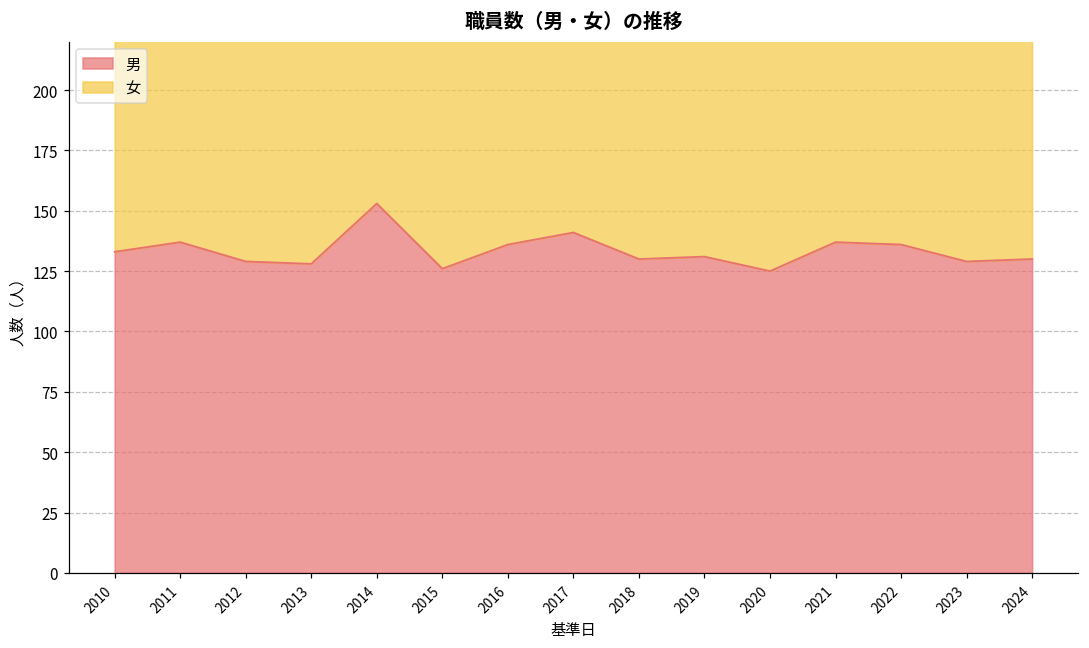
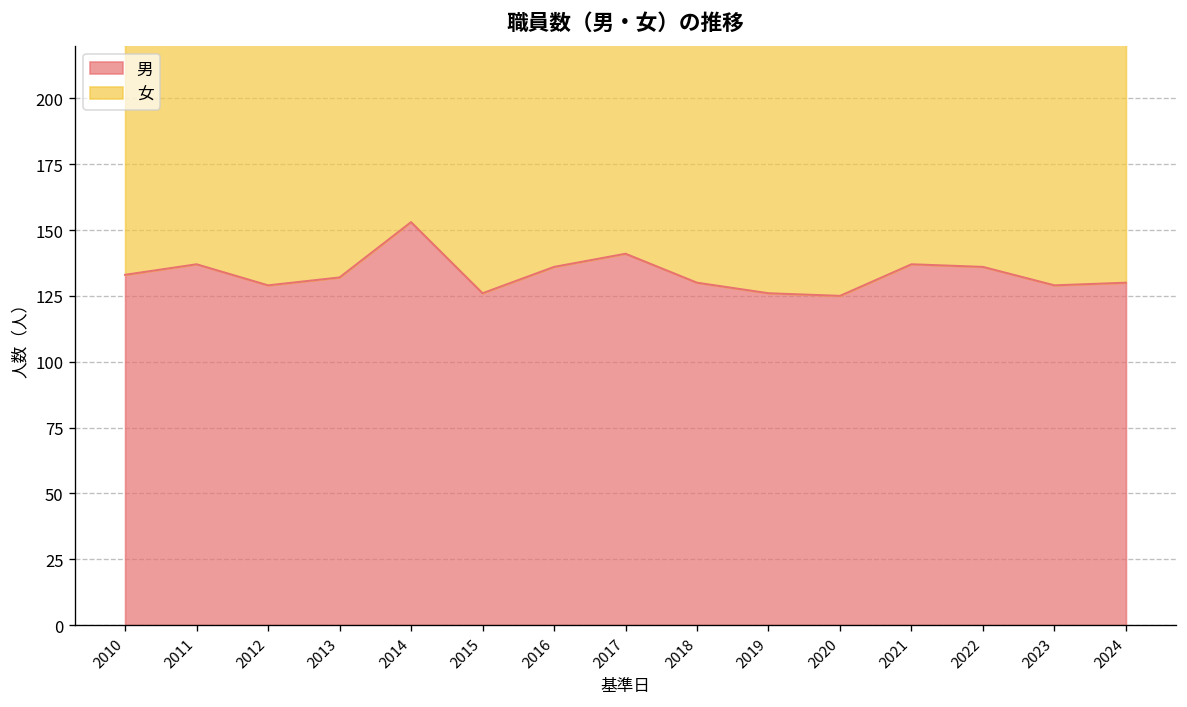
男, 2013: 128 -> 132
男, 2019: 131 -> 126
